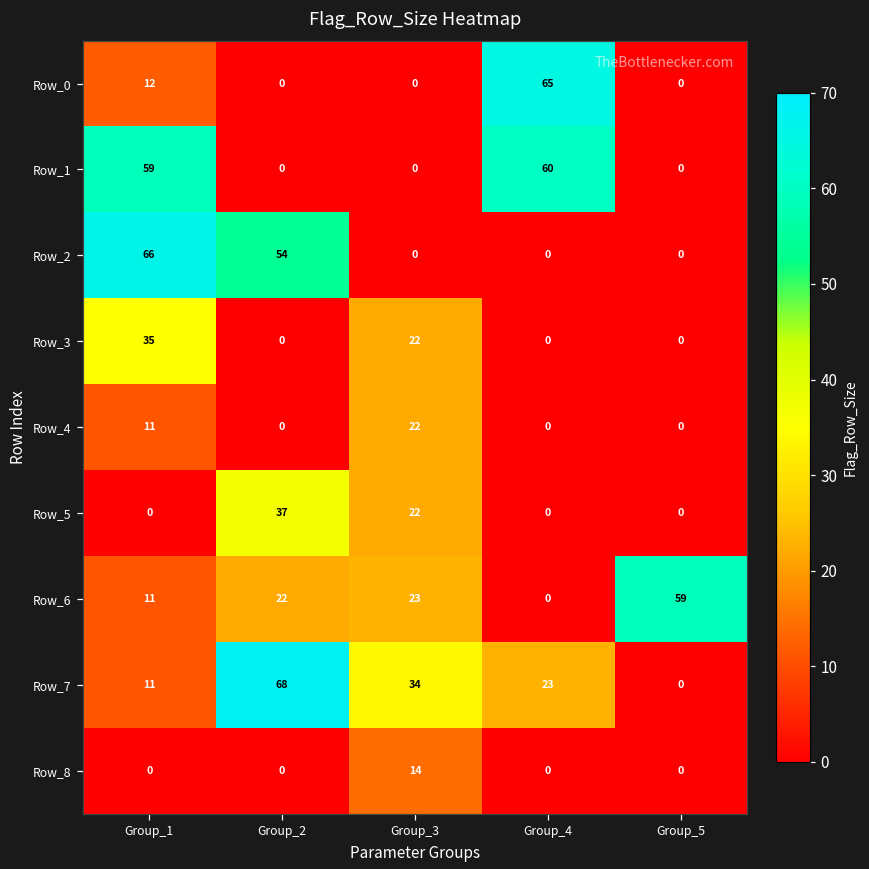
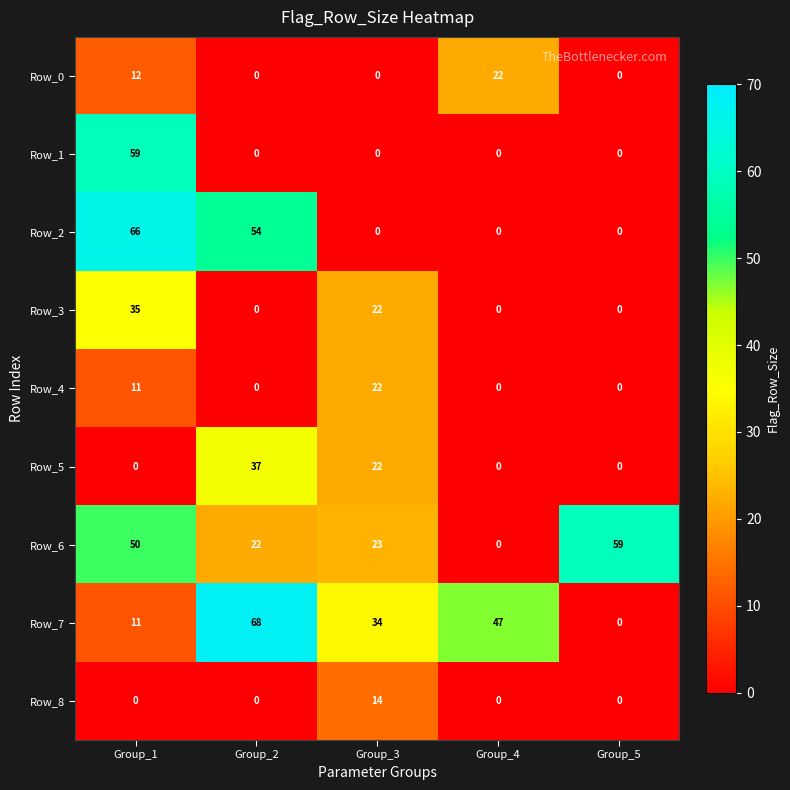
Row_0, Group_4: 65 -> 22
Row_1, Group_4: 60 -> 0
Row_6, Group_1: 11 -> 50
Row_7, Group_4: 23 -> 47
